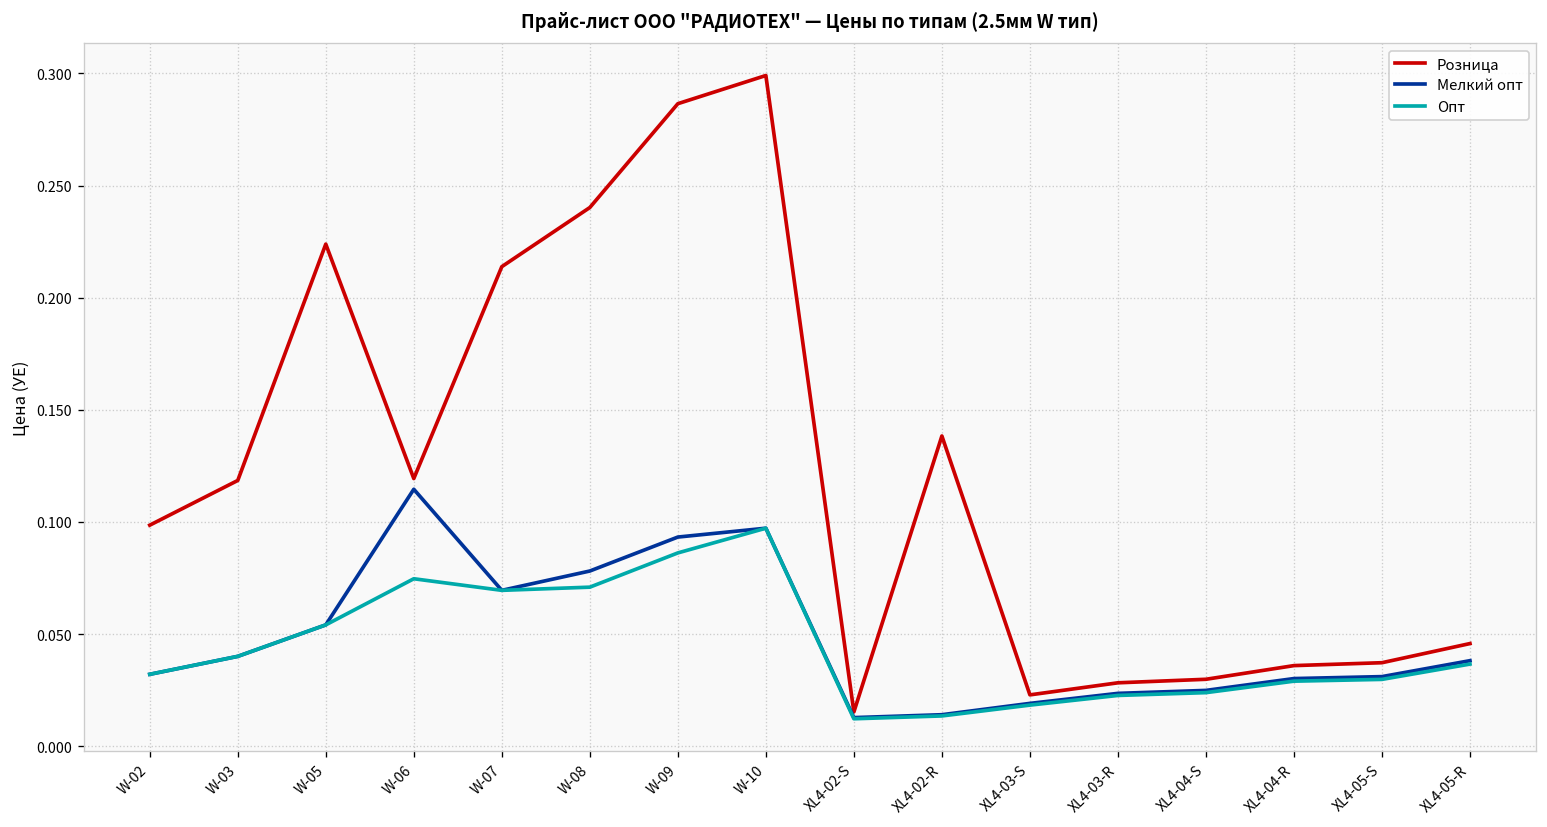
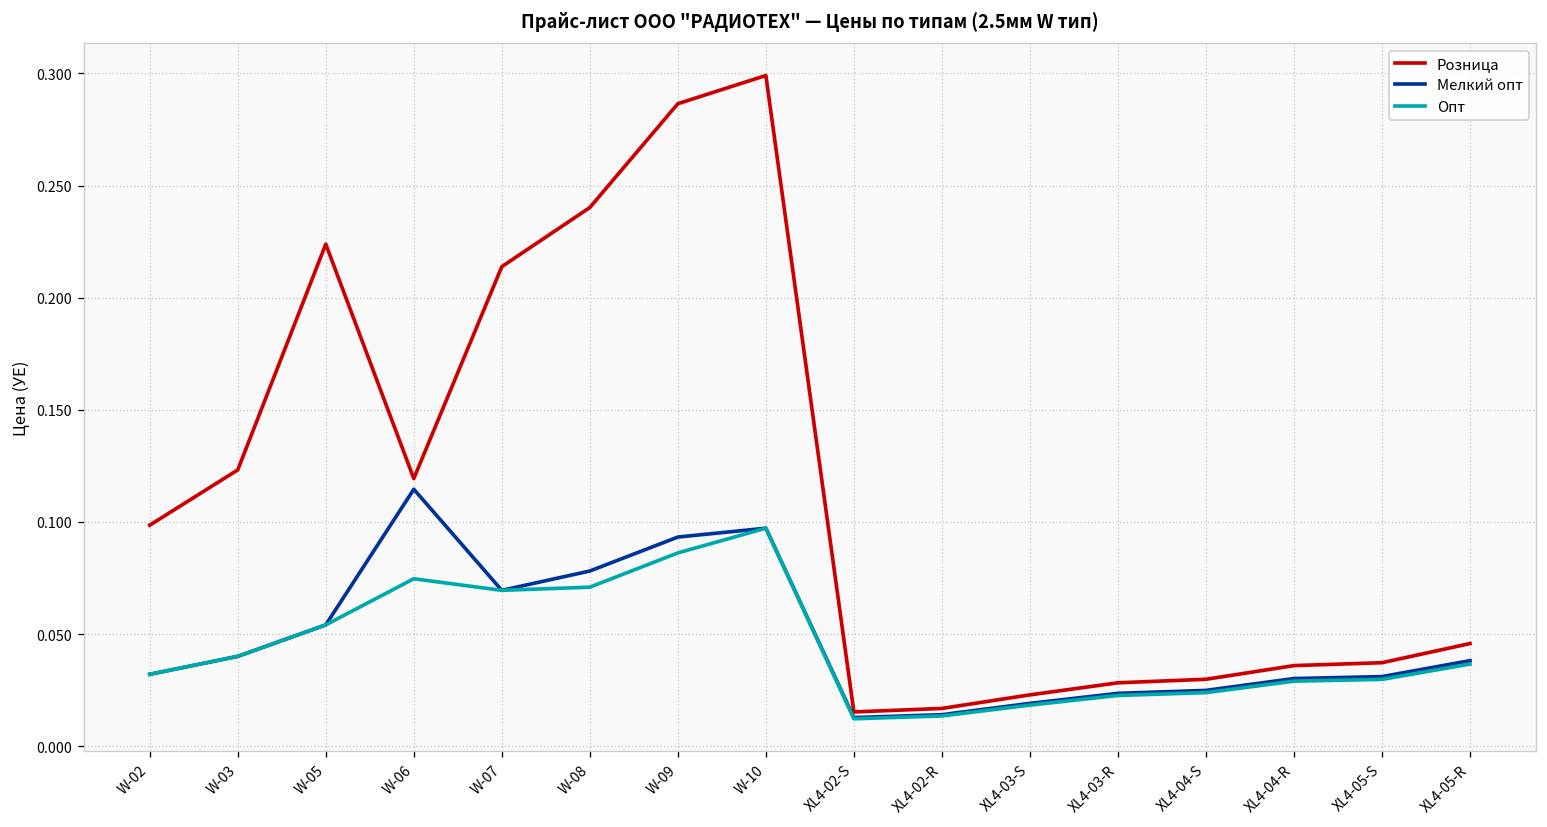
Розница, W-03: 0.118 -> 0.123
Розница, XL4-02-R: 0.138 -> 0.017
